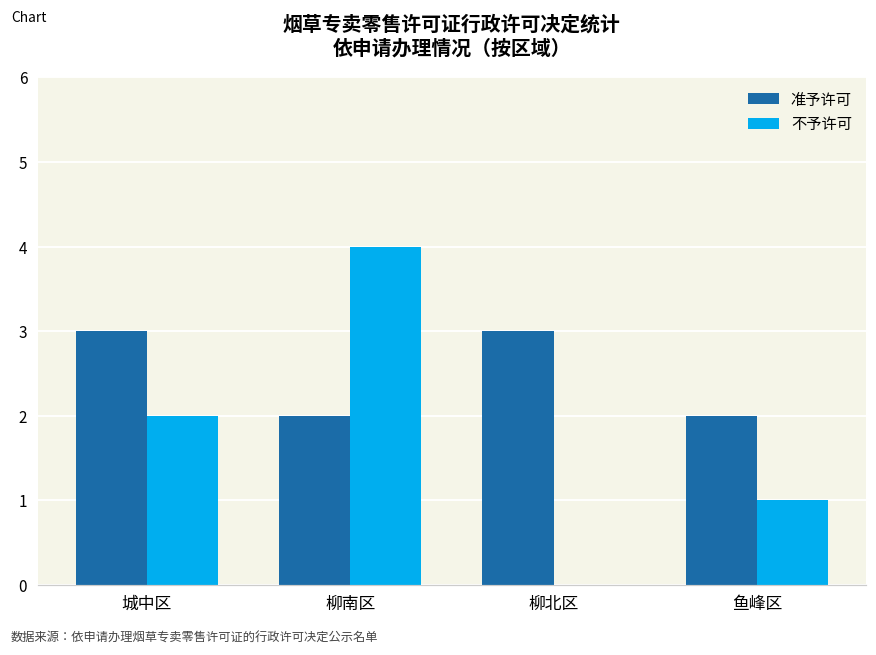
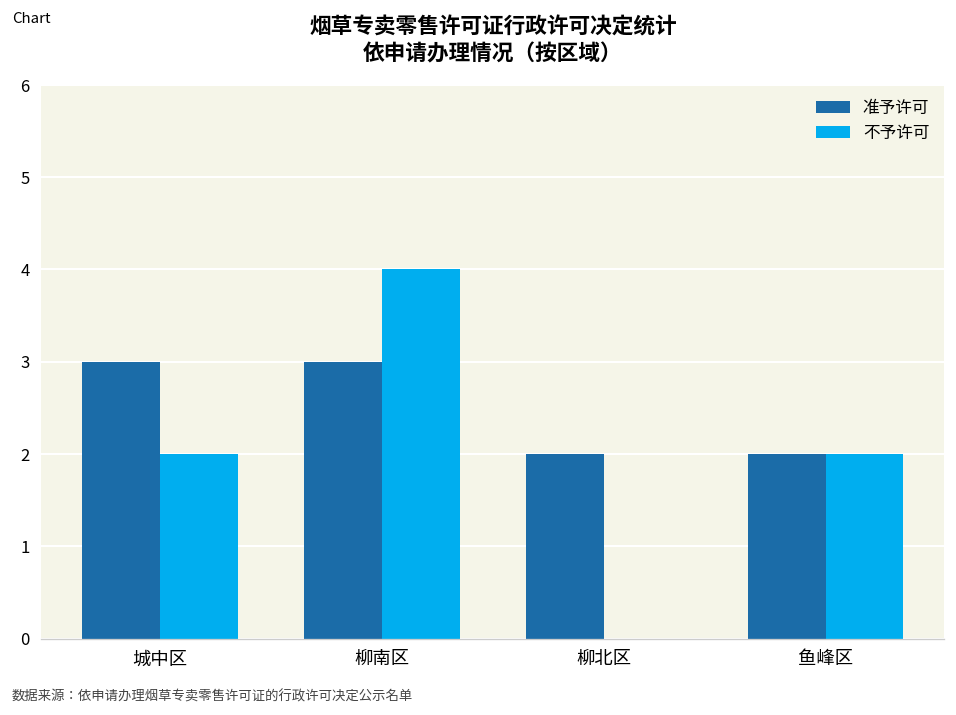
准予许可, 柳南区: 2 -> 3
准予许可, 柳北区: 3 -> 2
不予许可, 鱼峰区: 1 -> 2
